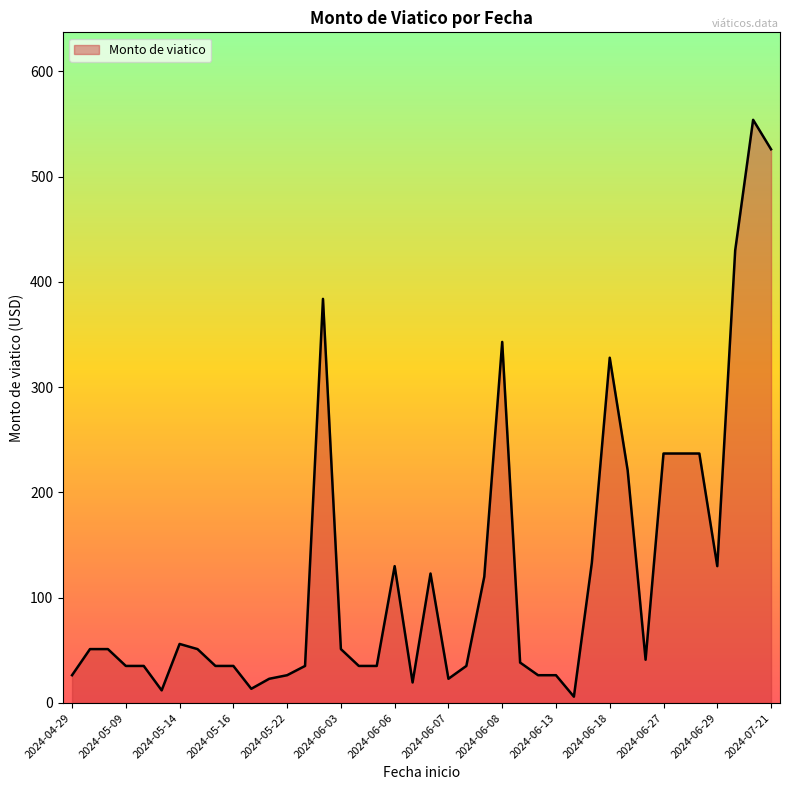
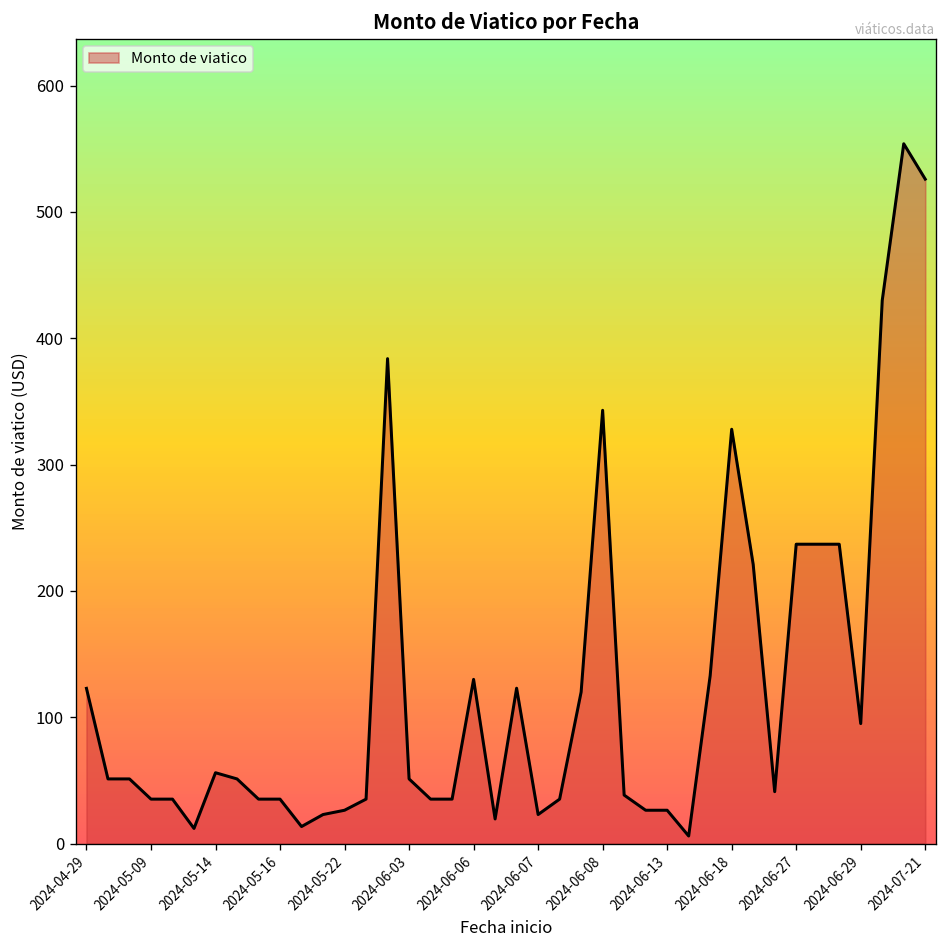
2024-04-29: 26 -> 123
2024-06-29: 130 -> 95
